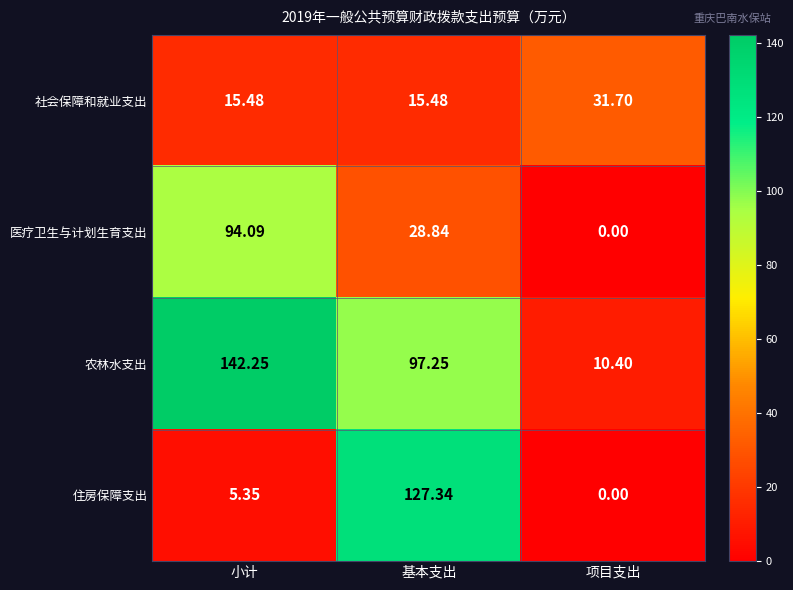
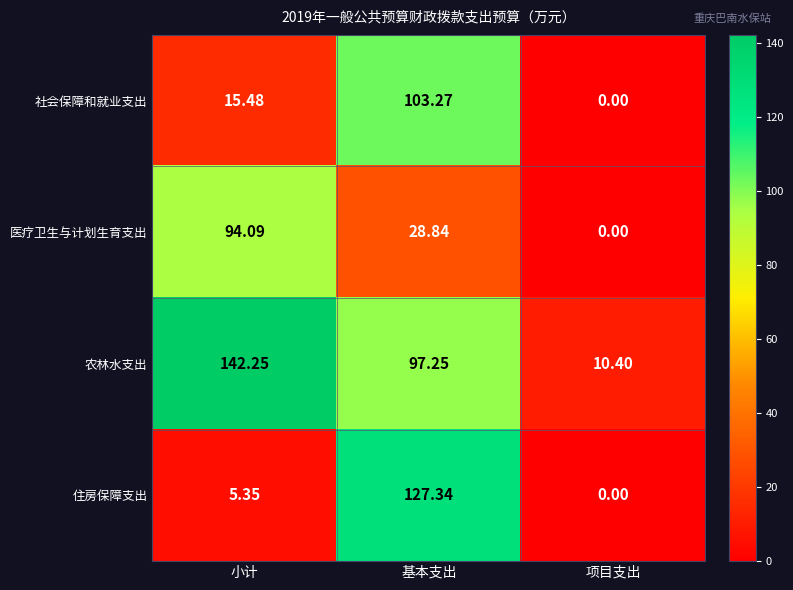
社会保障和就业支出, 基本支出: 15.48 -> 103.27
社会保障和就业支出, 项目支出: 31.70 -> 0.00
